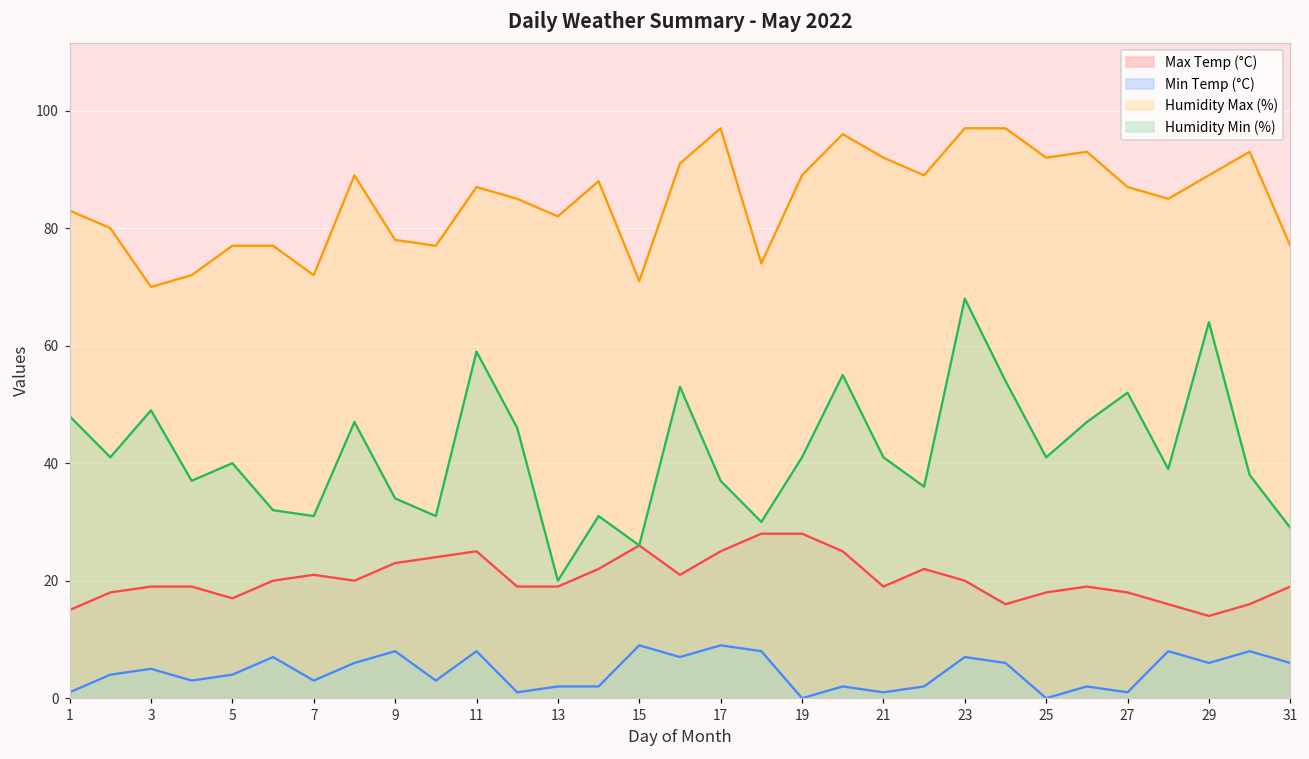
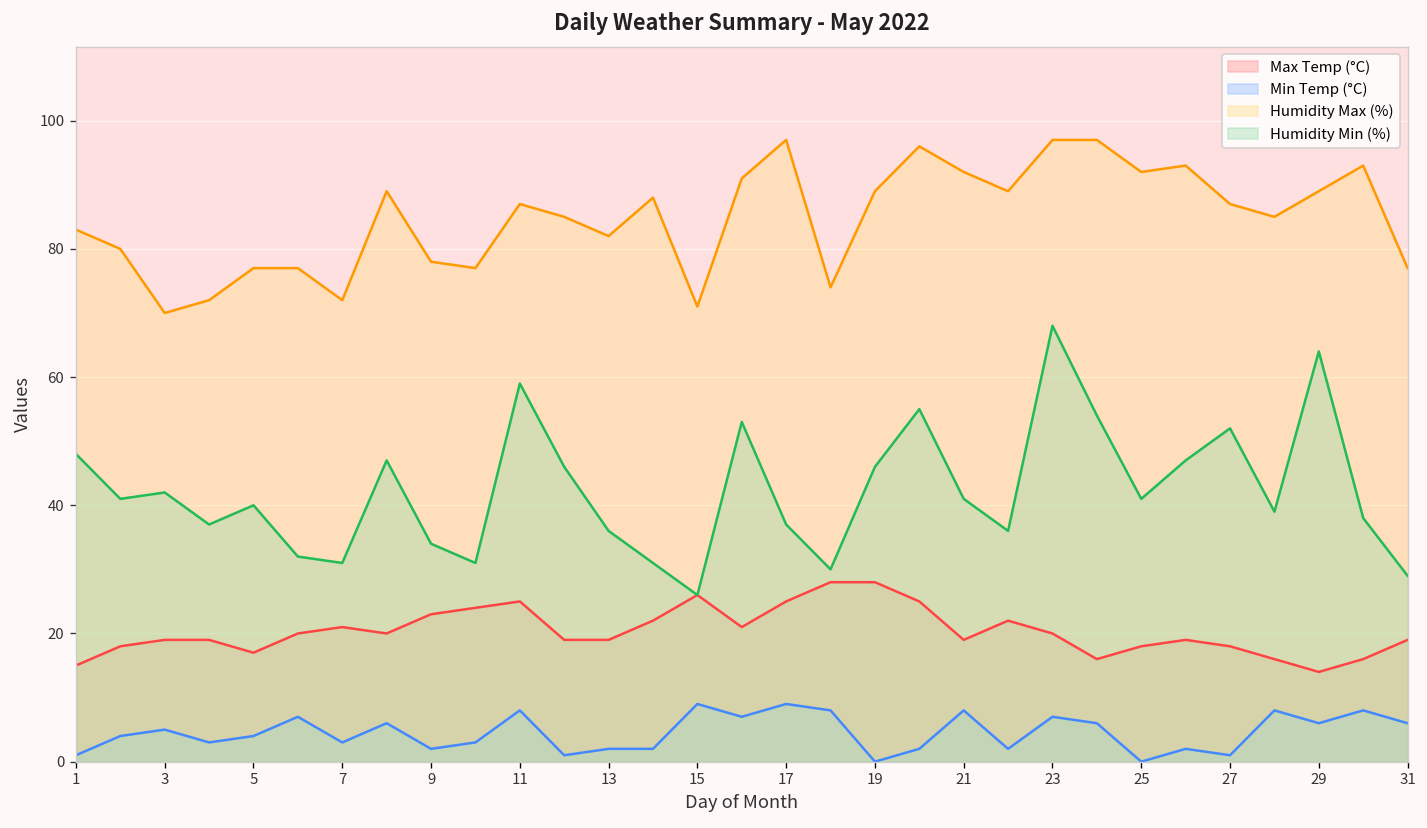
Humidity Min (%), 3: 49 -> 42
Min Temp (°C), 9: 8 -> 2
Humidity Min (%), 13: 20 -> 36
Humidity Min (%), 19: 41 -> 46
Min Temp (°C), 21: 1 -> 8
